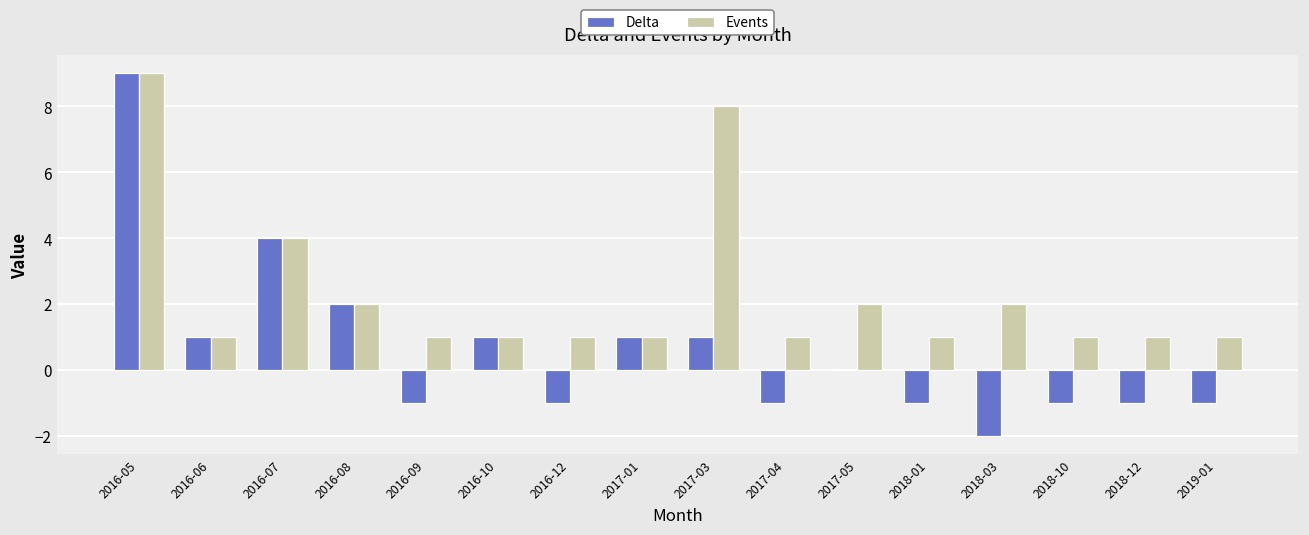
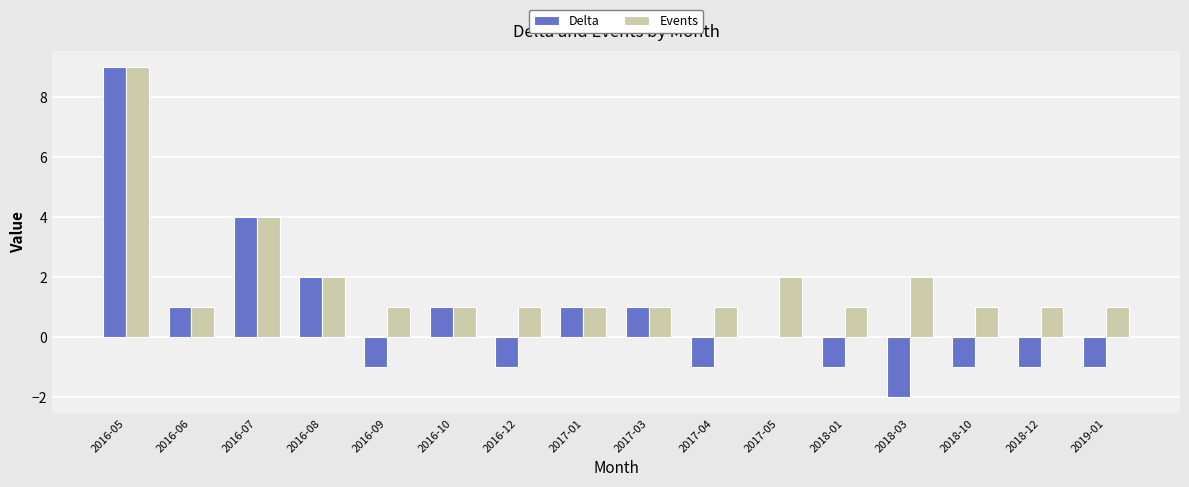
Events, 2017-03: 8 -> 1
